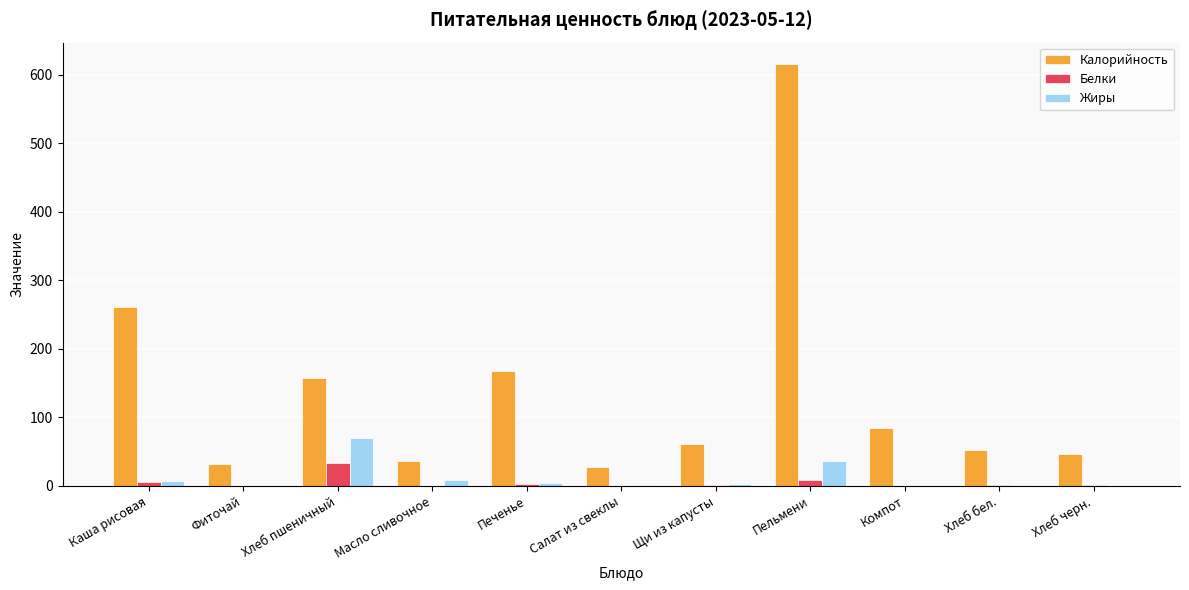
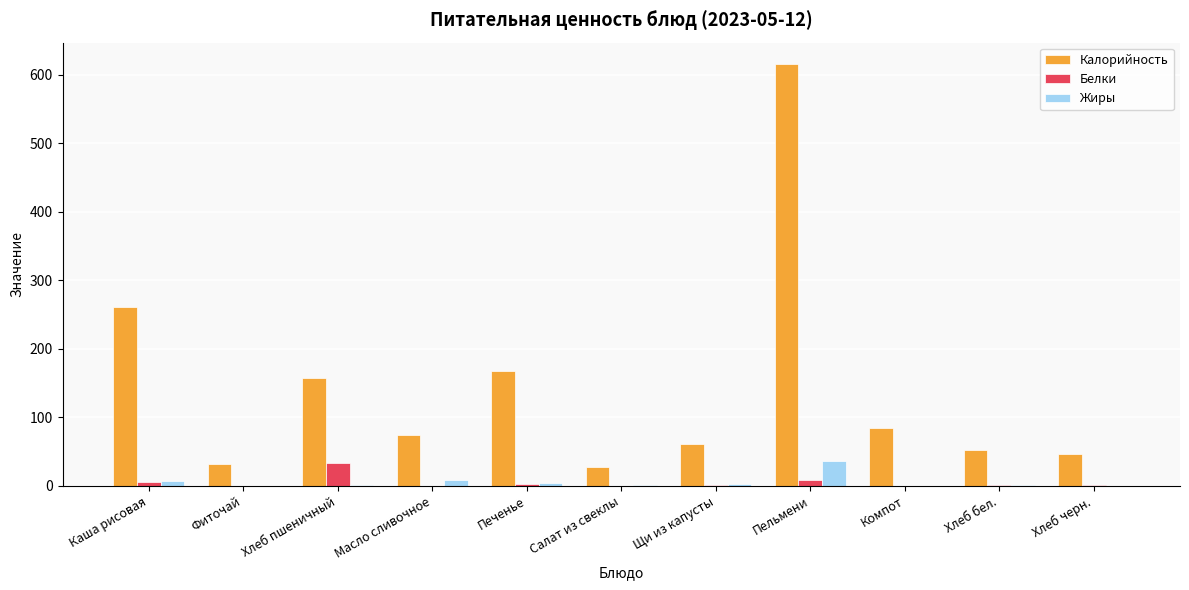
Жиры, Хлеб пшеничный: 70 -> 0
Калорийность, Масло сливочное: 40 -> 80
